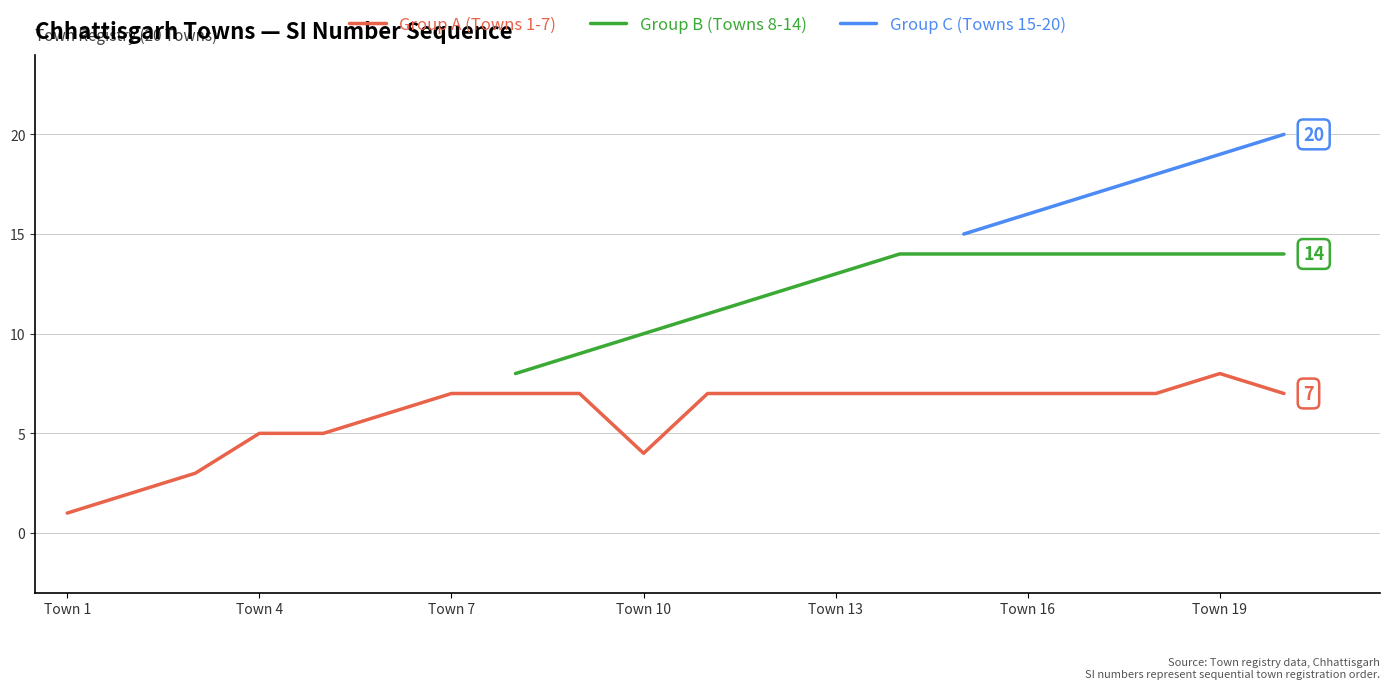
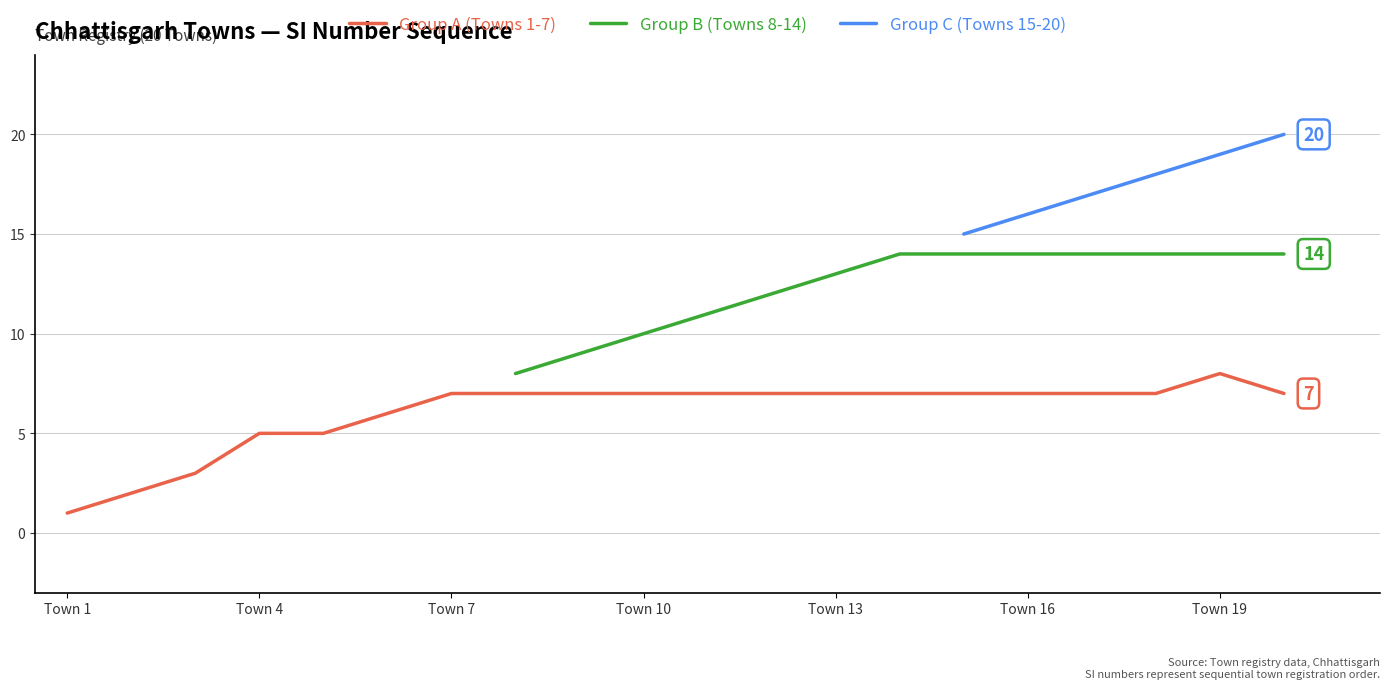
Group A (Towns 1-7), Town 10: 4 -> 7
